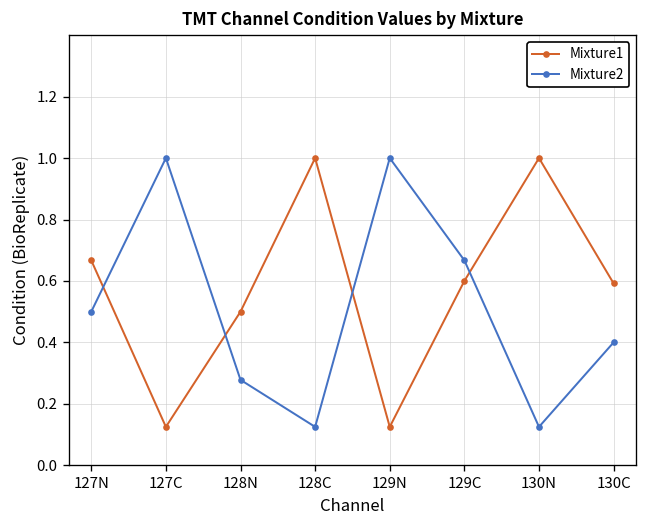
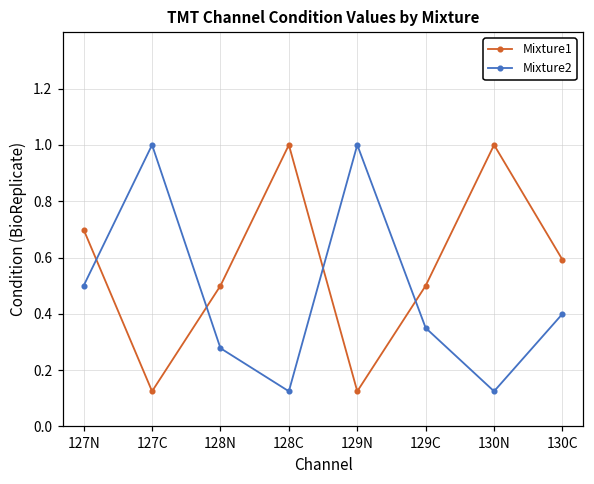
Mixture1, 127N: 0.67 -> 0.70
Mixture1, 129C: 0.6 -> 0.5
Mixture2, 129C: 0.67 -> 0.35
